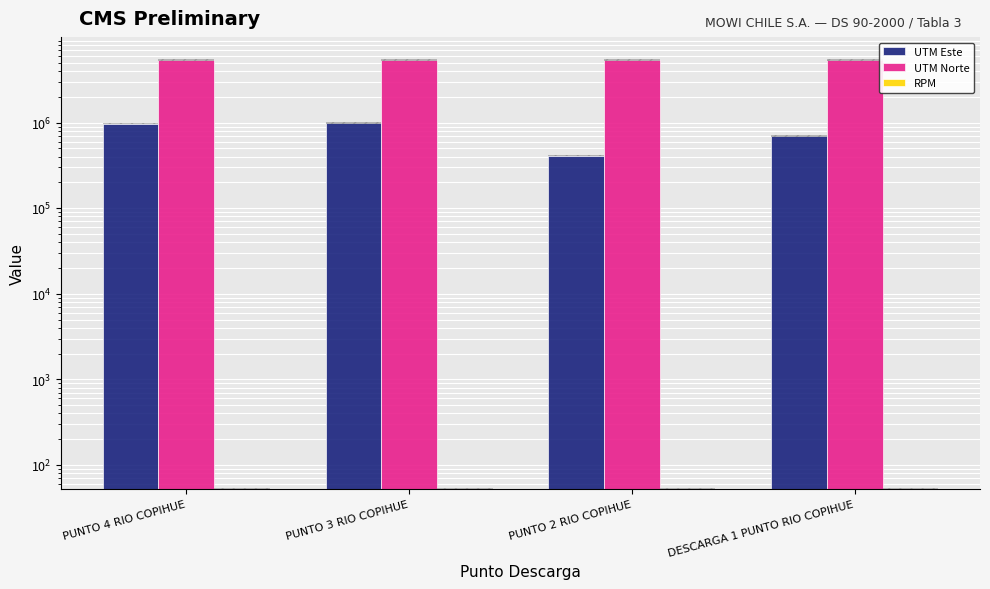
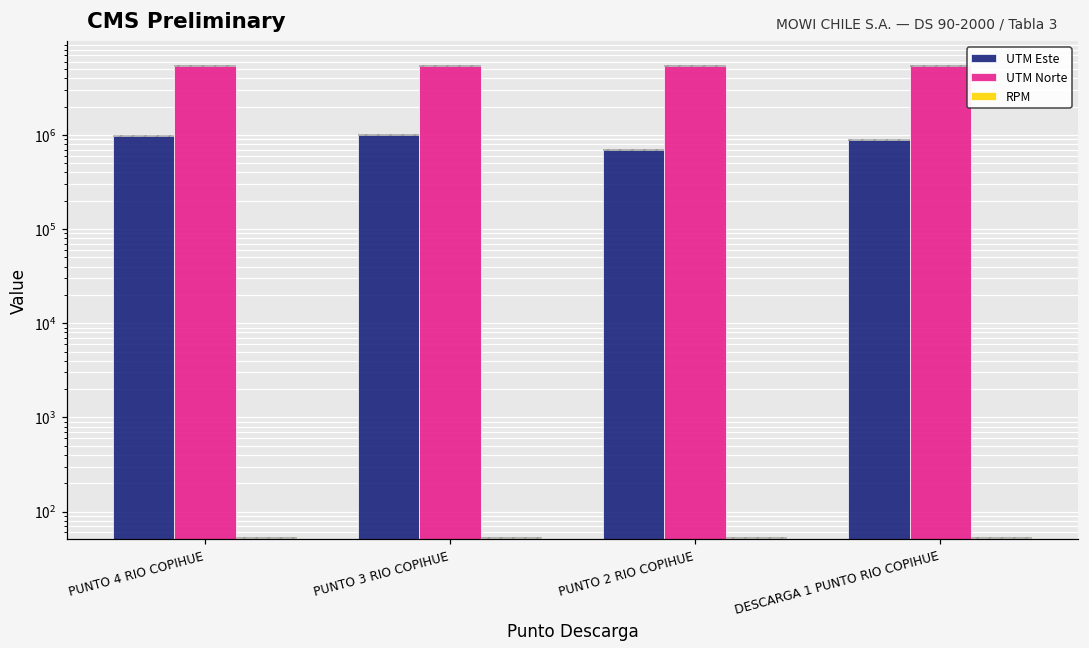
UTM Este, PUNTO 2 RIO COPIHUE: 400000 -> 700000
UTM Este, DESCARGA 1 PUNTO RIO COPIHUE: 700000 -> 900000
